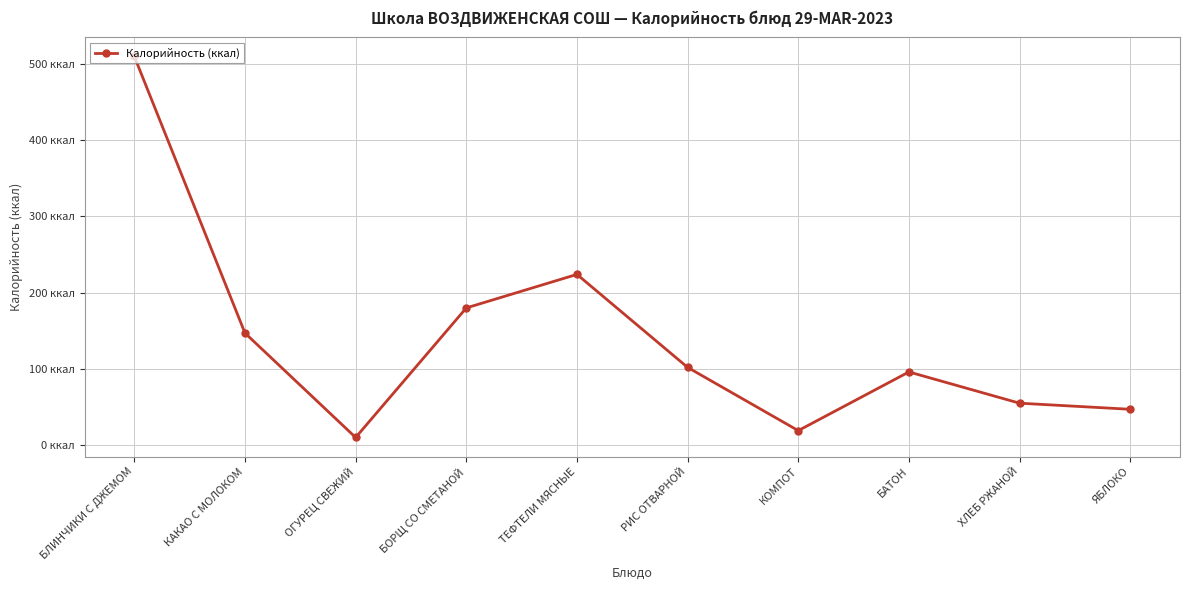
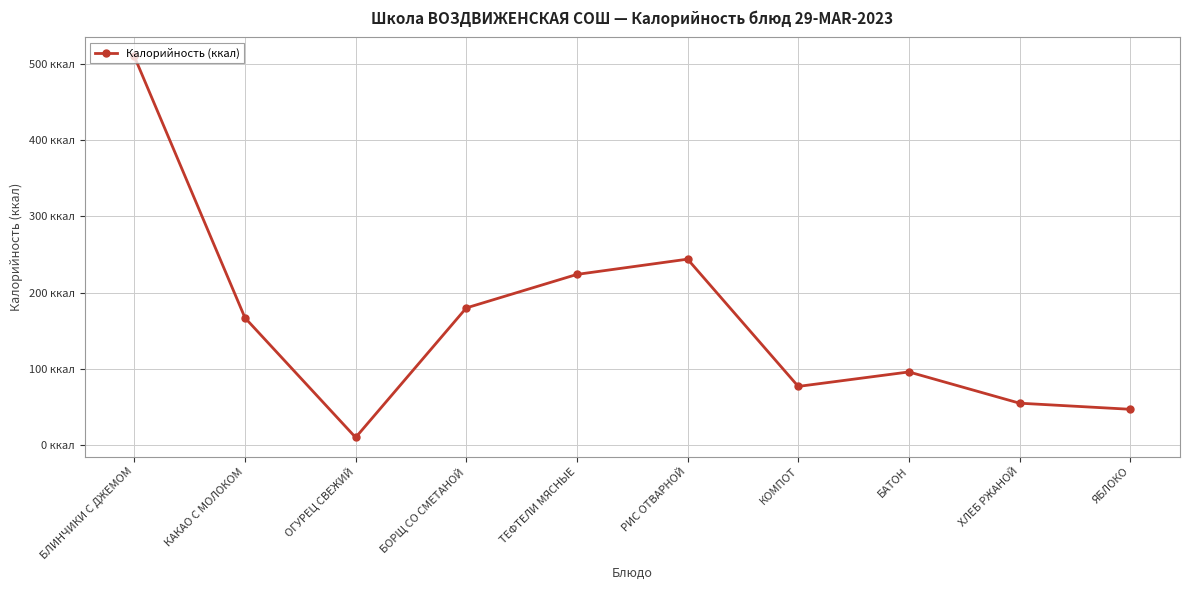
КАКАО С МОЛОКОМ: 150 ккал -> 170 ккал
РИС ОТВАРНОЙ: 100 ккал -> 240 ккал
КОМПОТ: 20 ккал -> 80 ккал
